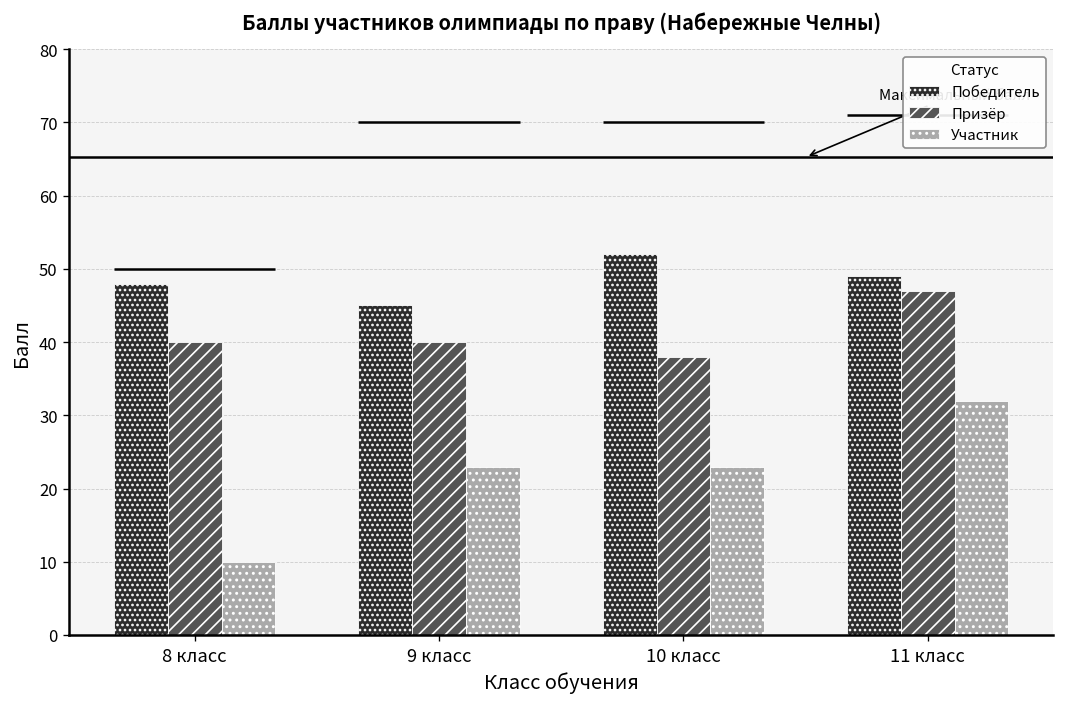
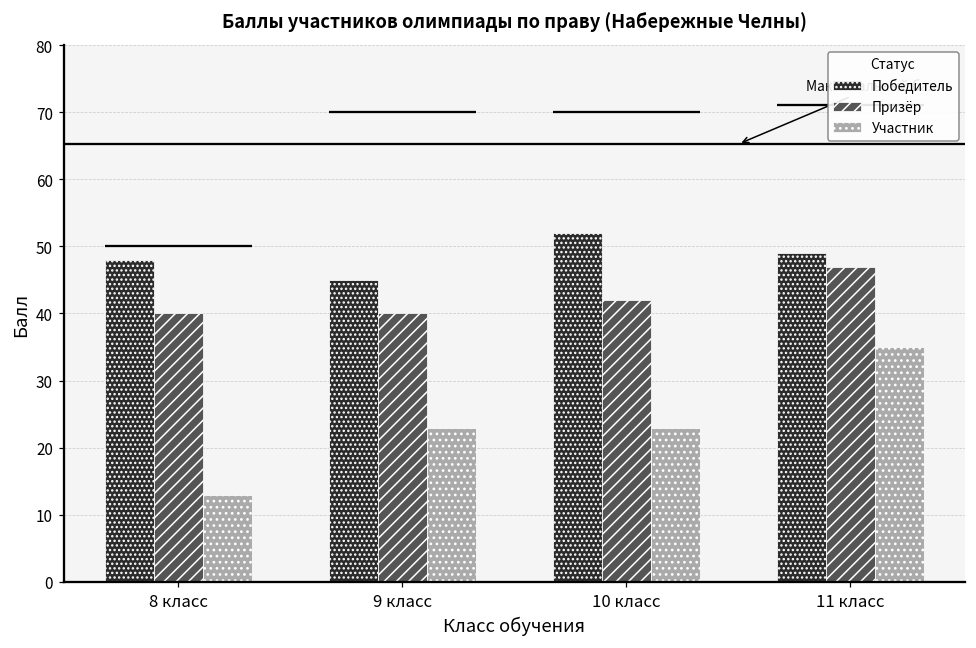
Участник, 8 класс: 10 -> 13
Призёр, 10 класс: 38 -> 42
Участник, 11 класс: 32 -> 35
